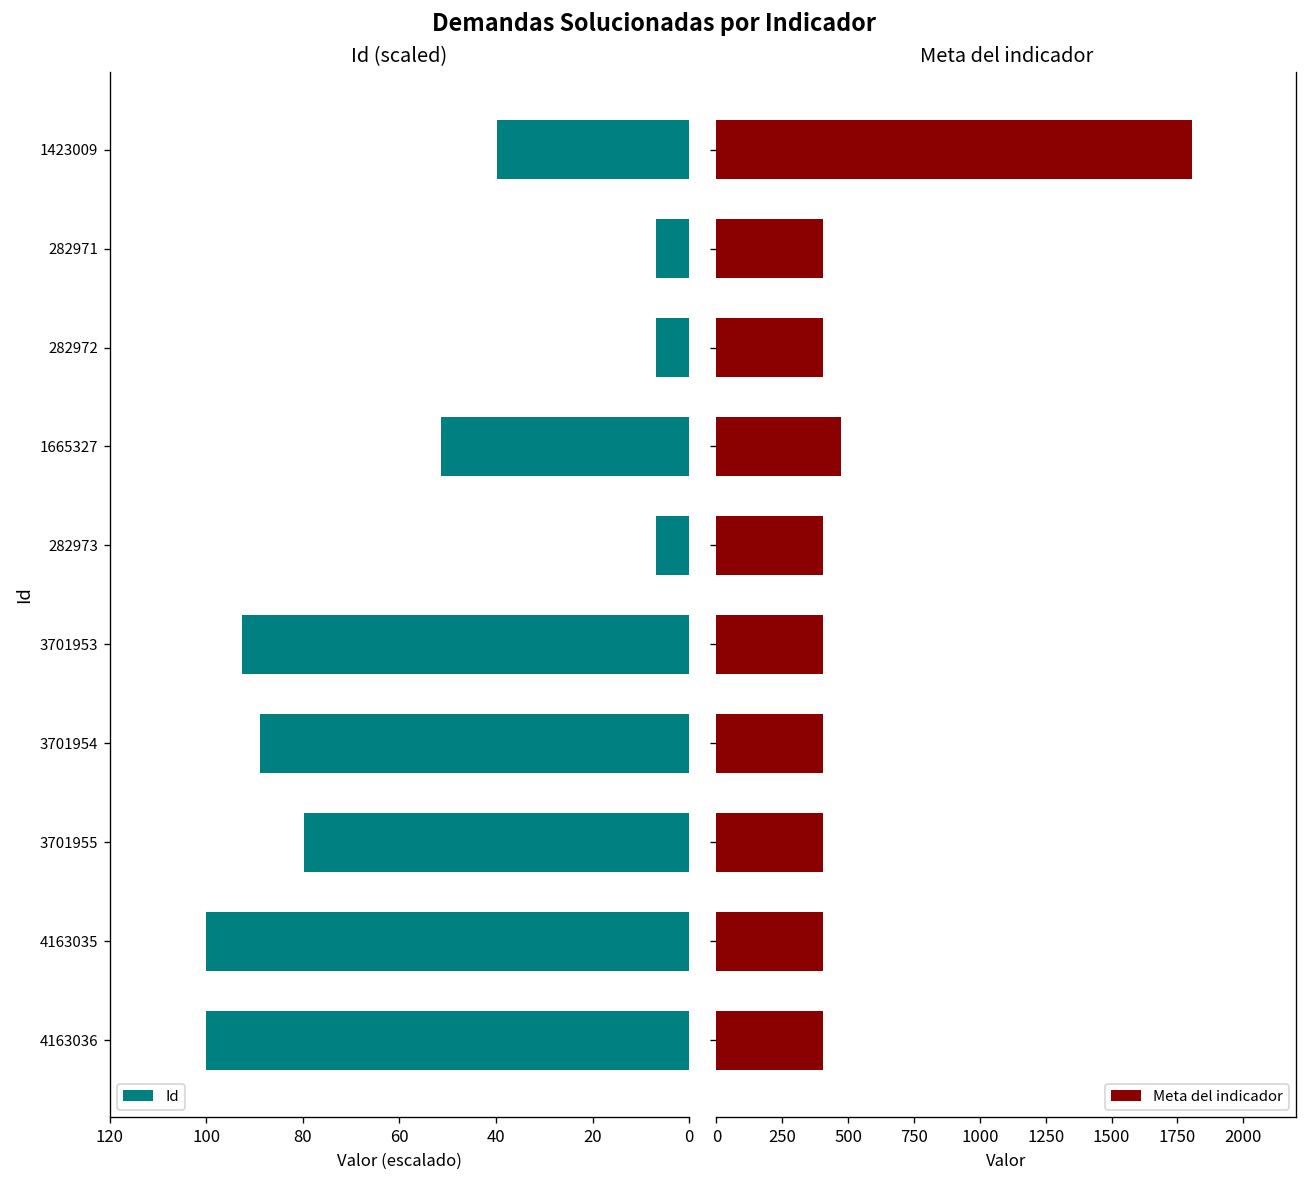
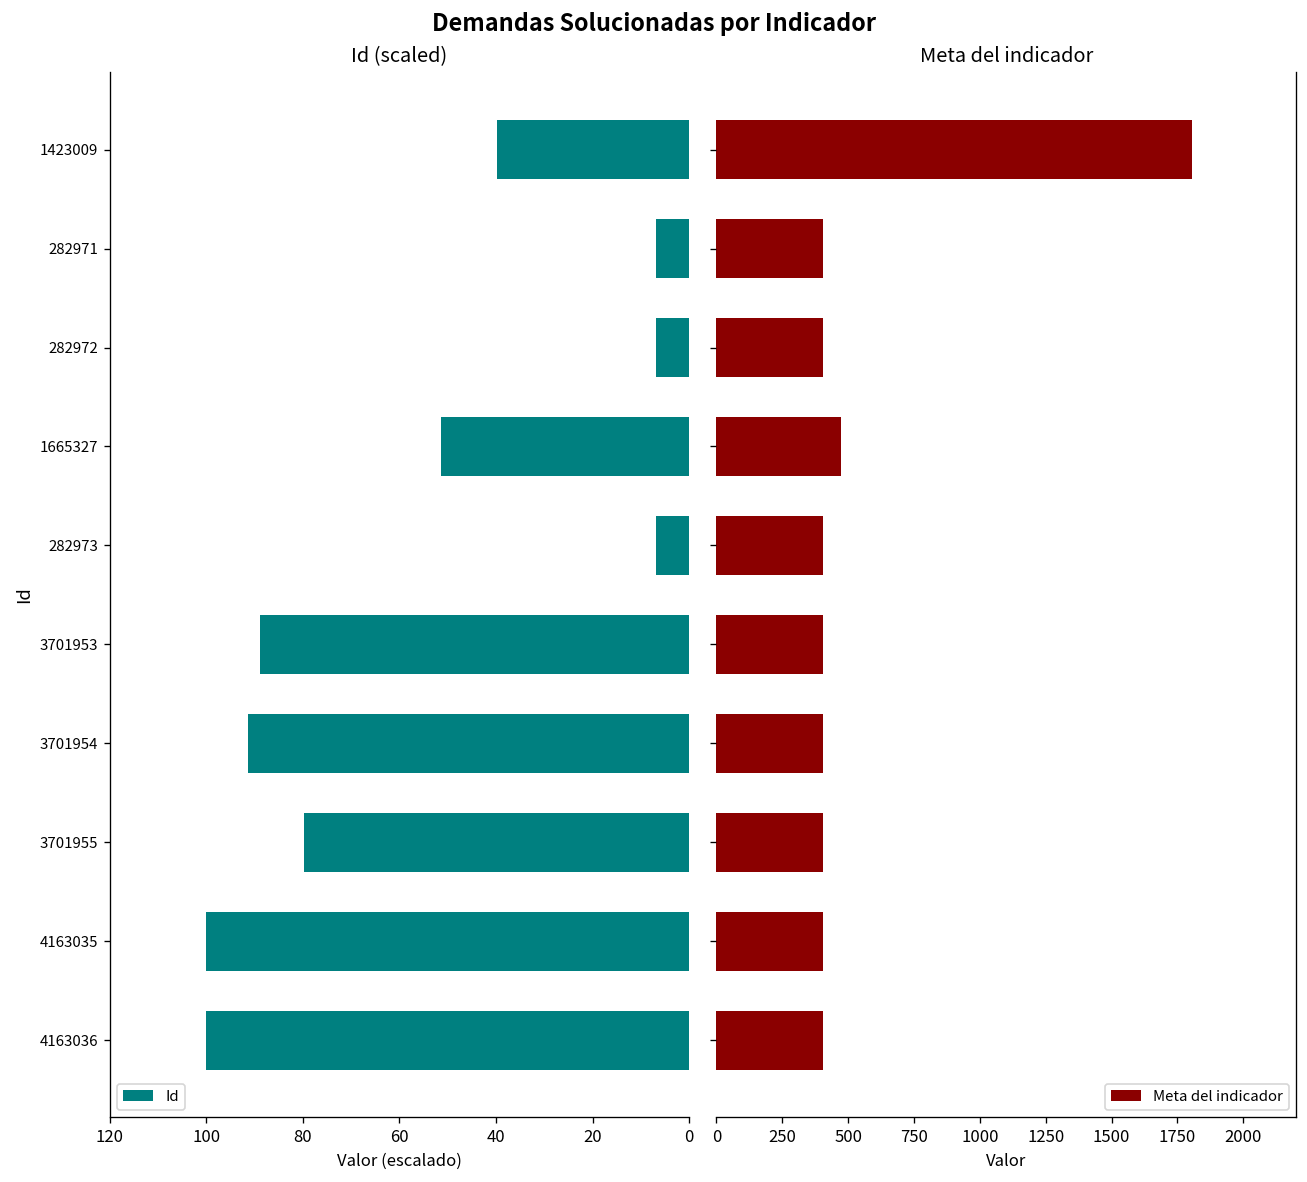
Id (scaled), 3701953: 93 -> 89
Id (scaled), 3701954: 89 -> 91
